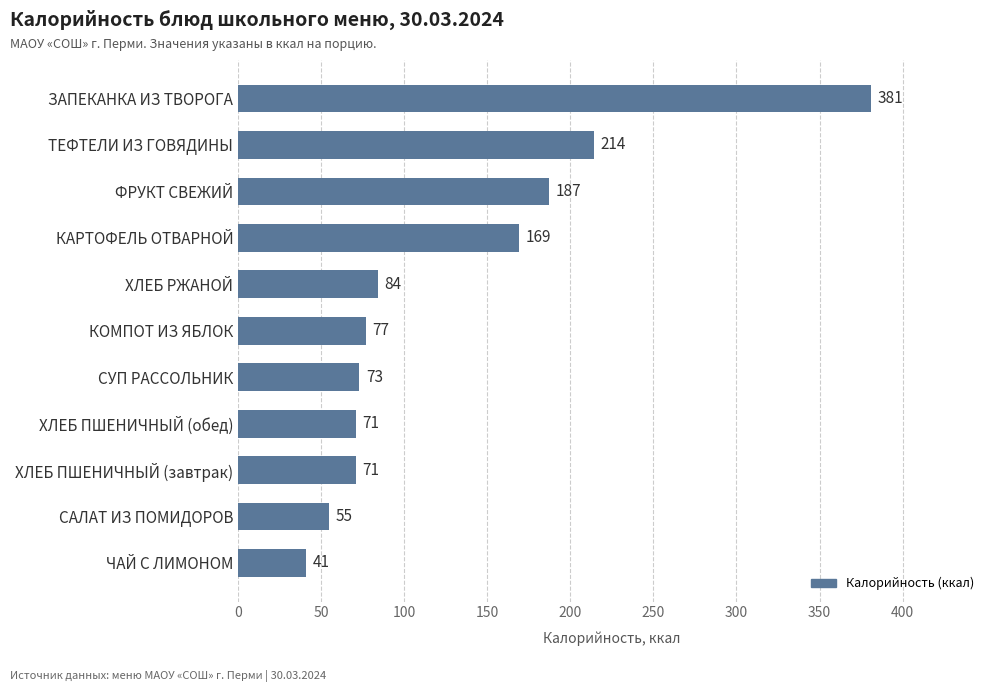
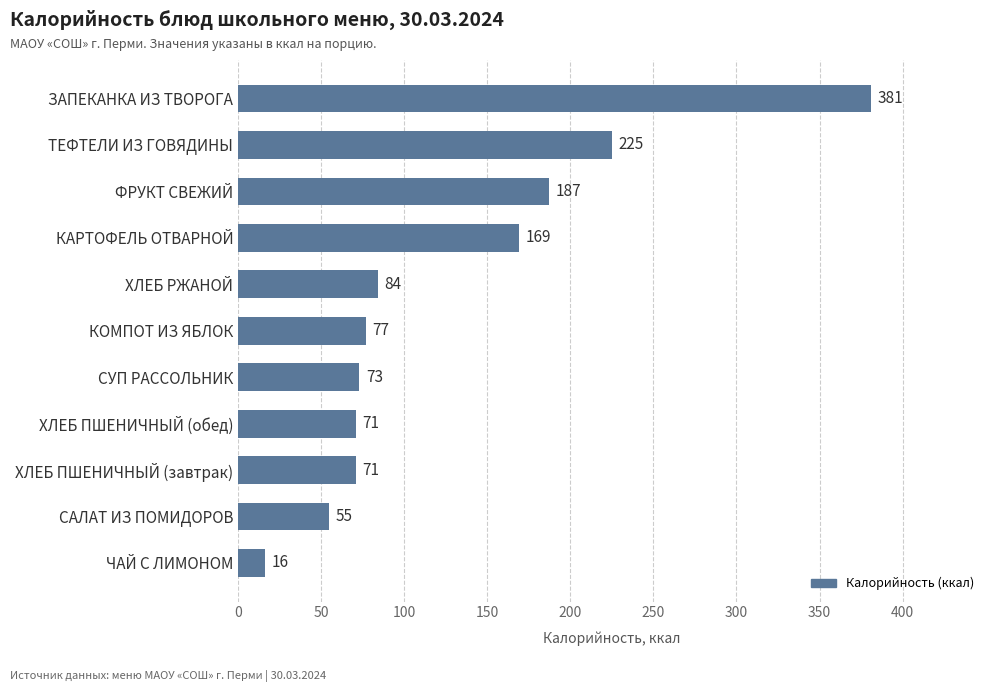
ТЕФТЕЛИ ИЗ ГОВЯДИНЫ: 214 -> 225
ЧАЙ С ЛИМОНОМ: 41 -> 16
